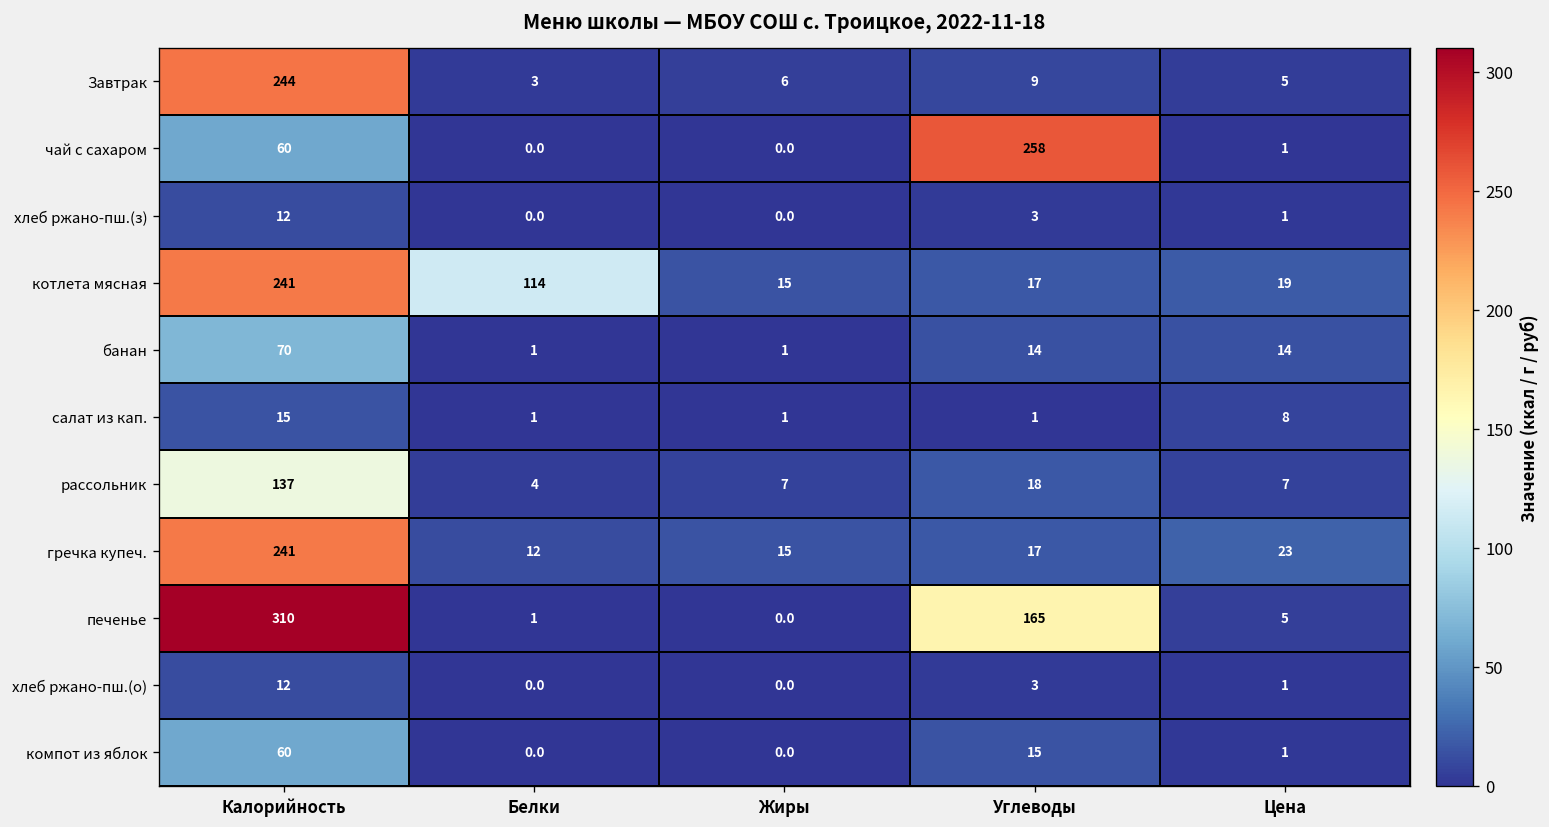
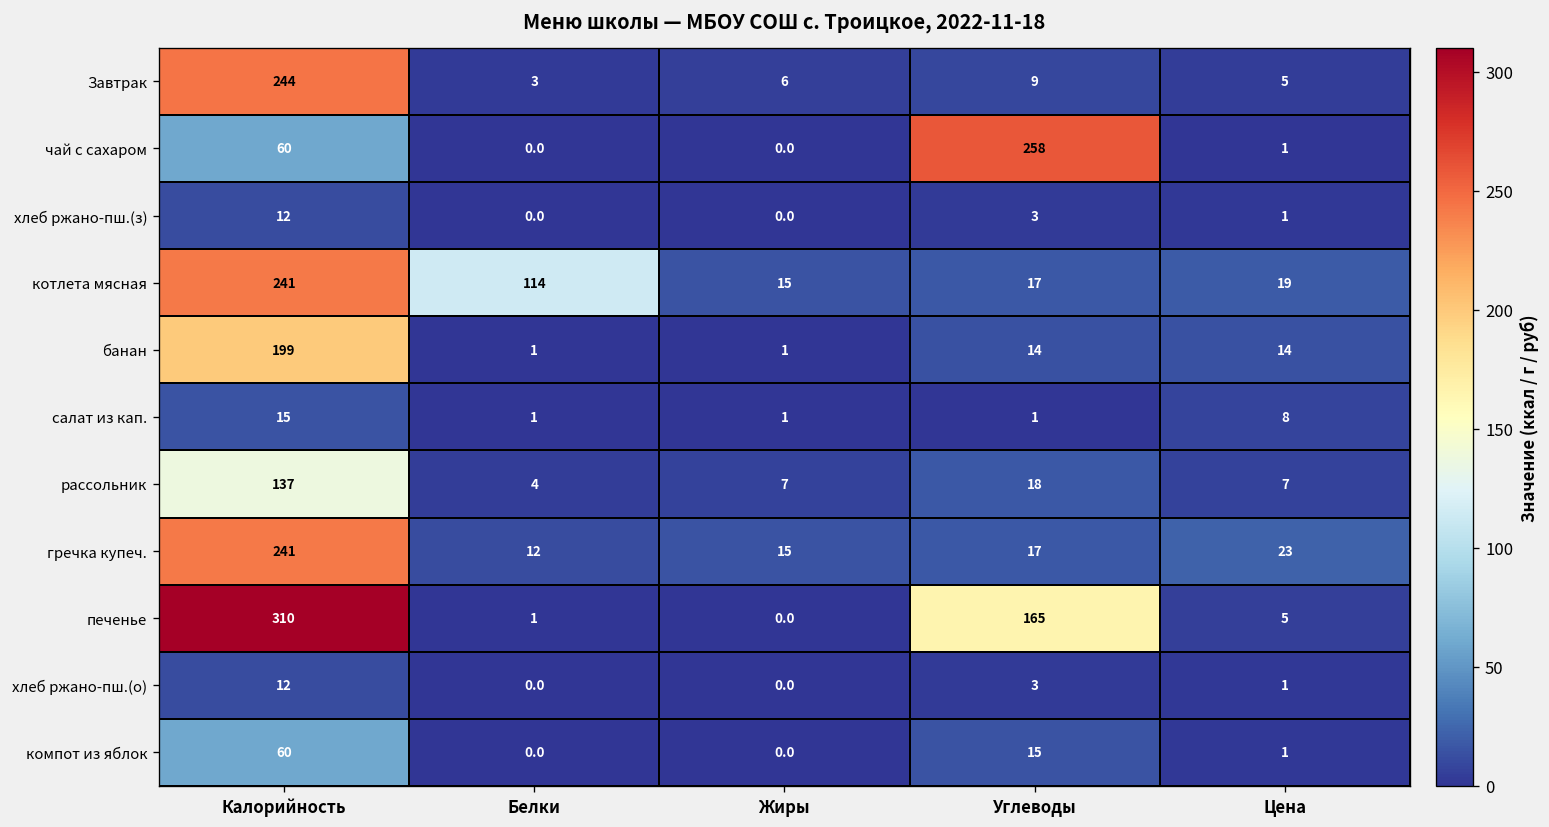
банан, Калорийность: 70 -> 199
